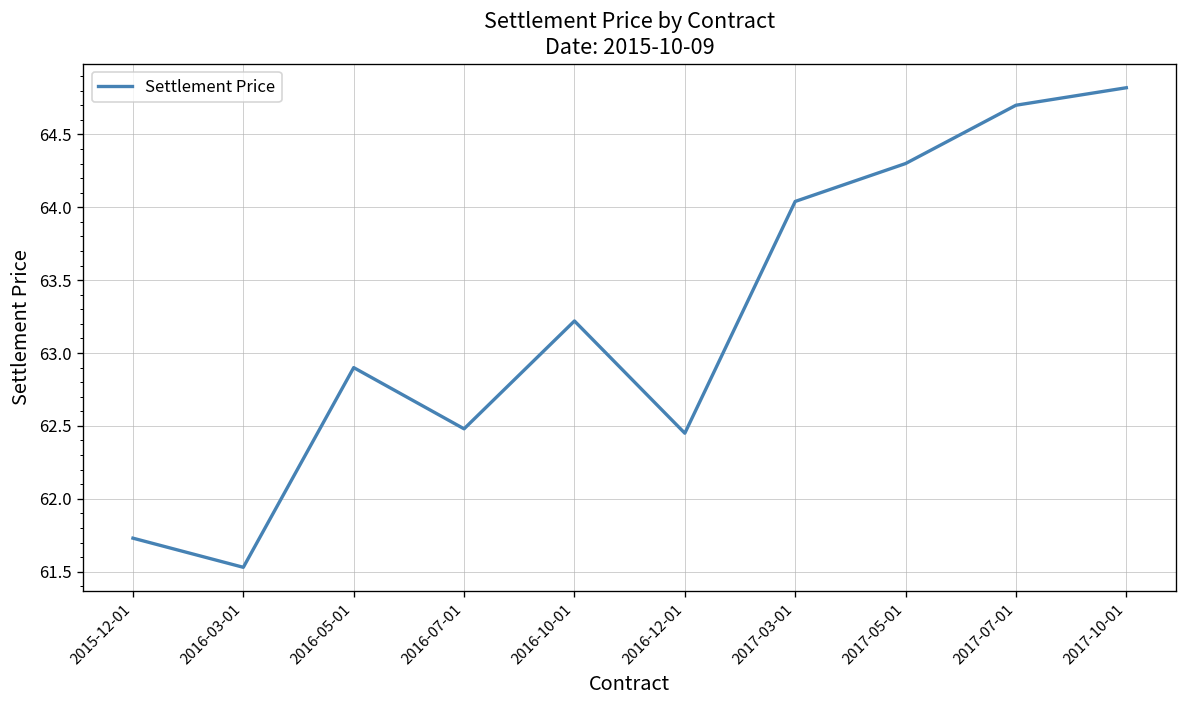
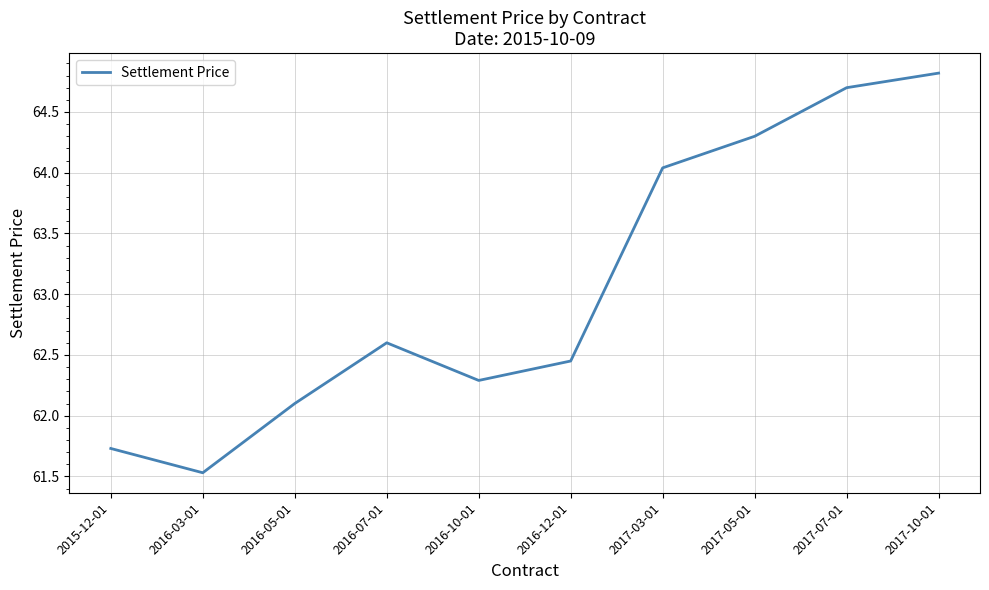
2016-05-01: 62.9 -> 62.1
2016-07-01: 62.48 -> 62.60
2016-10-01: 63.22 -> 62.29
